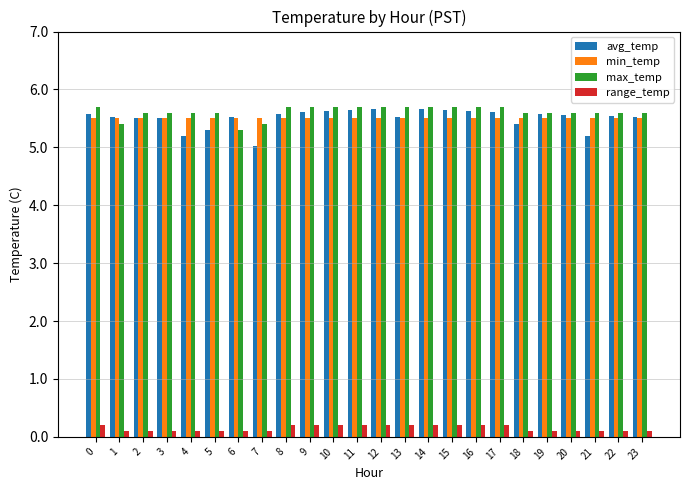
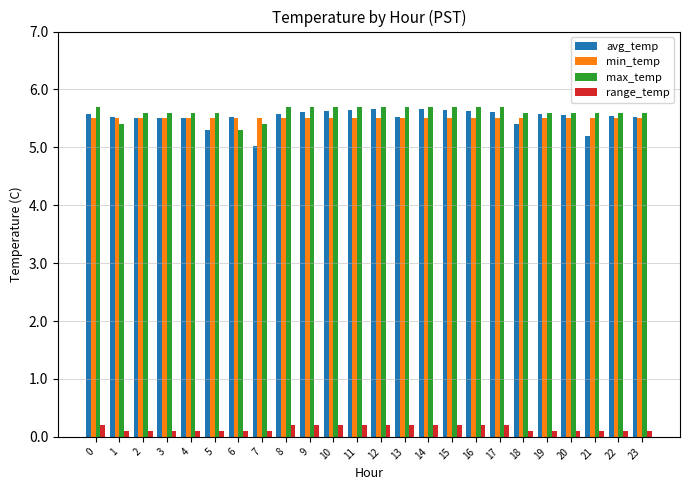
avg_temp, 4: 5.2 -> 5.5
